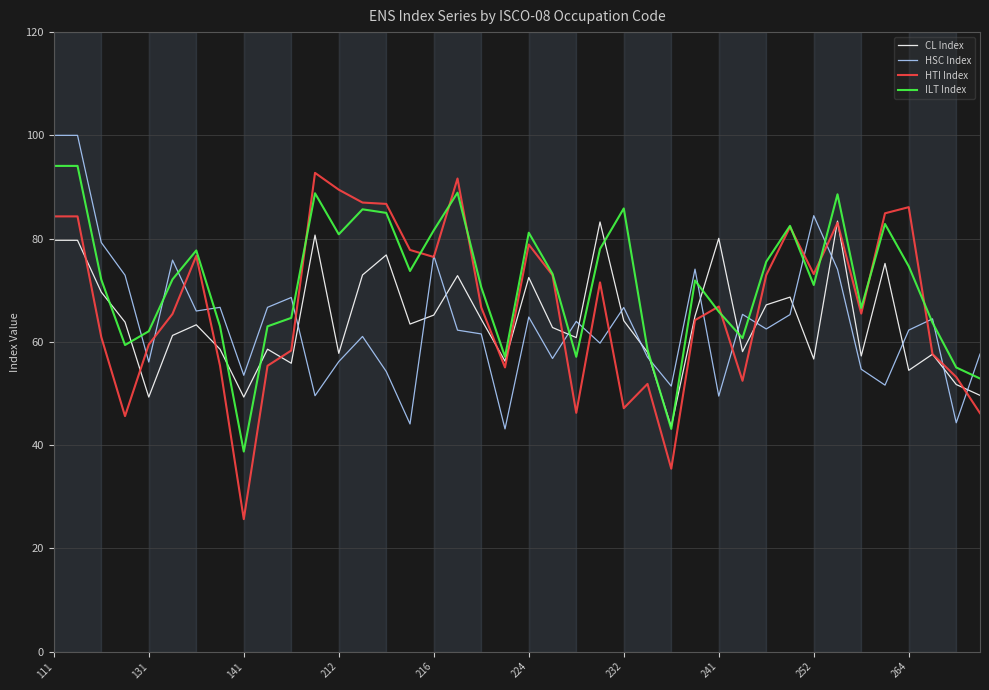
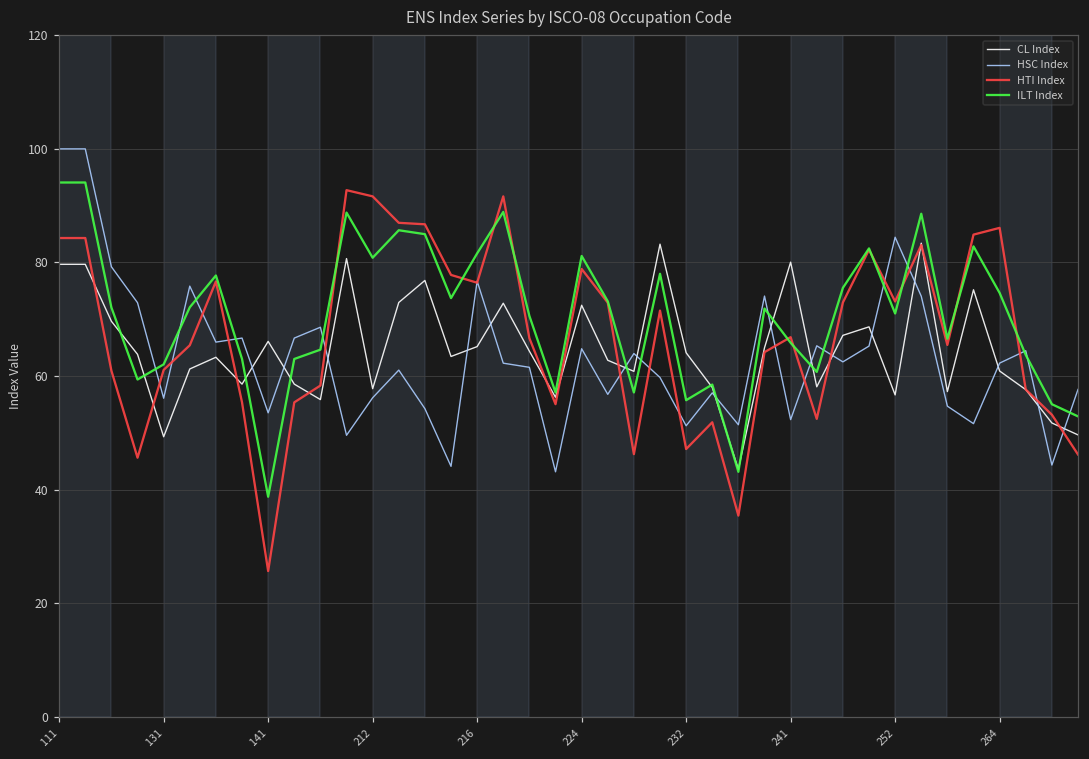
HTI Index, 131: 59 -> 61
CL Index, 141: 49 -> 66
HTI Index, 212: 89 -> 92
HSC Index, 232: 67 -> 51
ILT Index, 232: 86 -> 56
HSC Index, 241: 49 -> 52
CL Index, 264: 54 -> 61
